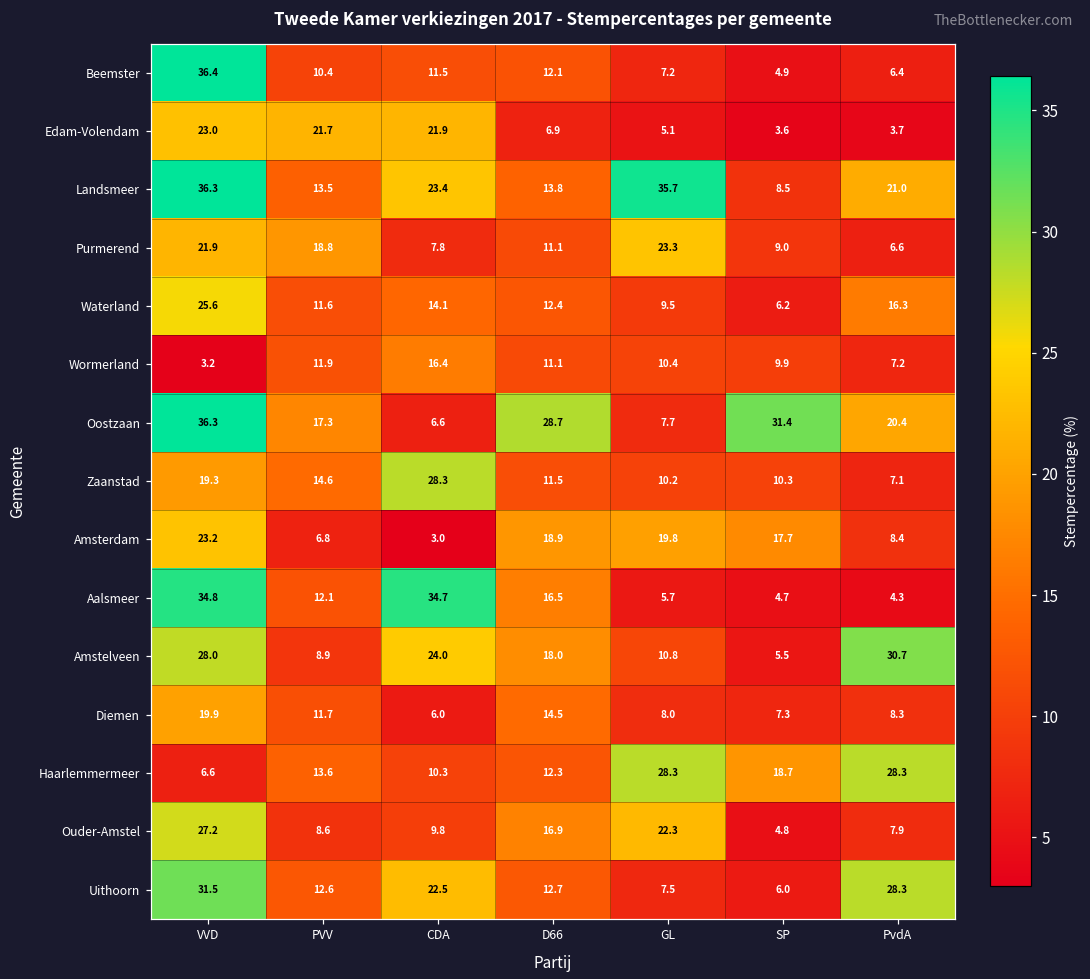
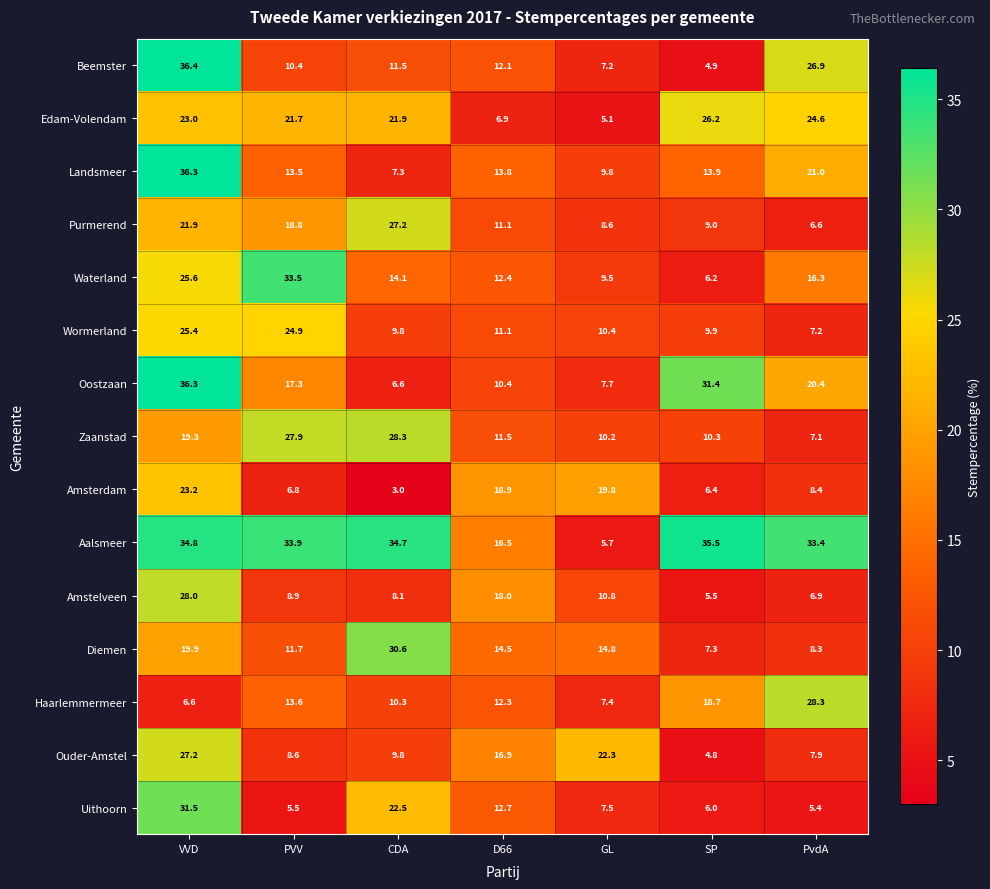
Beemster, PvdA: 6.4 -> 26.9
Edam-Volendam, SP: 3.6 -> 26.2
Edam-Volendam, PvdA: 3.7 -> 24.6
Landsmeer, CDA: 23.4 -> 7.3
Landsmeer, GL: 35.7 -> 9.8
Landsmeer, SP: 8.5 -> 13.9
Purmerend, CDA: 7.8 -> 27.2
Purmerend, GL: 23.3 -> 8.6
Waterland, PVV: 11.6 -> 33.5
Wormerland, VVD: 3.2 -> 25.4
Wormerland, PVV: 11.9 -> 24.9
Wormerland, CDA: 16.4 -> 9.8
Oostzaan, D66: 28.7 -> 10.4
Zaanstad, PVV: 14.6 -> 27.9
Amsterdam, SP: 17.7 -> 6.4
Aalsmeer, PVV: 12.1 -> 33.9
Aalsmeer, SP: 4.7 -> 35.5
Aalsmeer, PvdA: 4.3 -> 33.4
Amstelveen, CDA: 24.0 -> 8.1
Amstelveen, PvdA: 30.7 -> 6.9
Diemen, CDA: 6.0 -> 30.6
Diemen, GL: 8.0 -> 14.8
Haarlemmermeer, GL: 28.3 -> 7.4
Uithoorn, PVV: 12.6 -> 5.5
Uithoorn, PvdA: 28.3 -> 5.4
